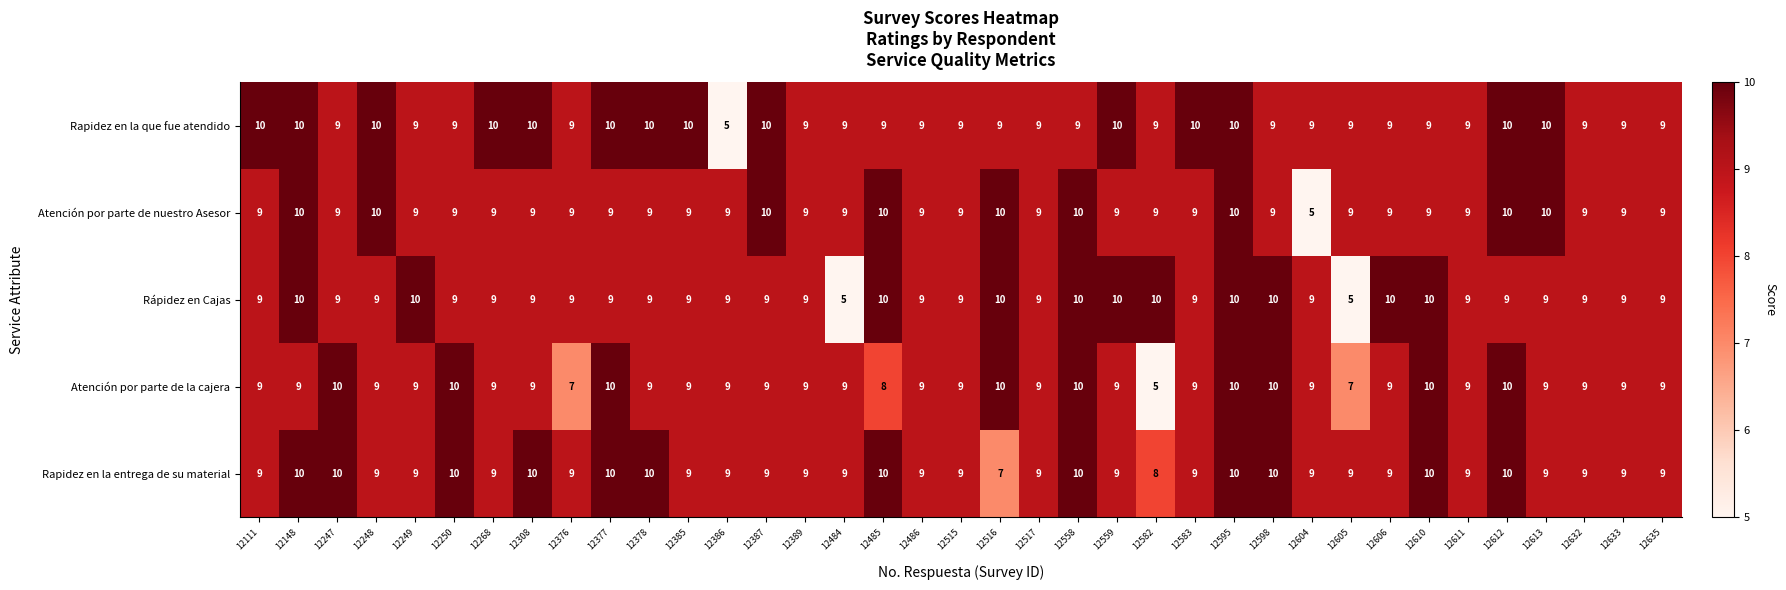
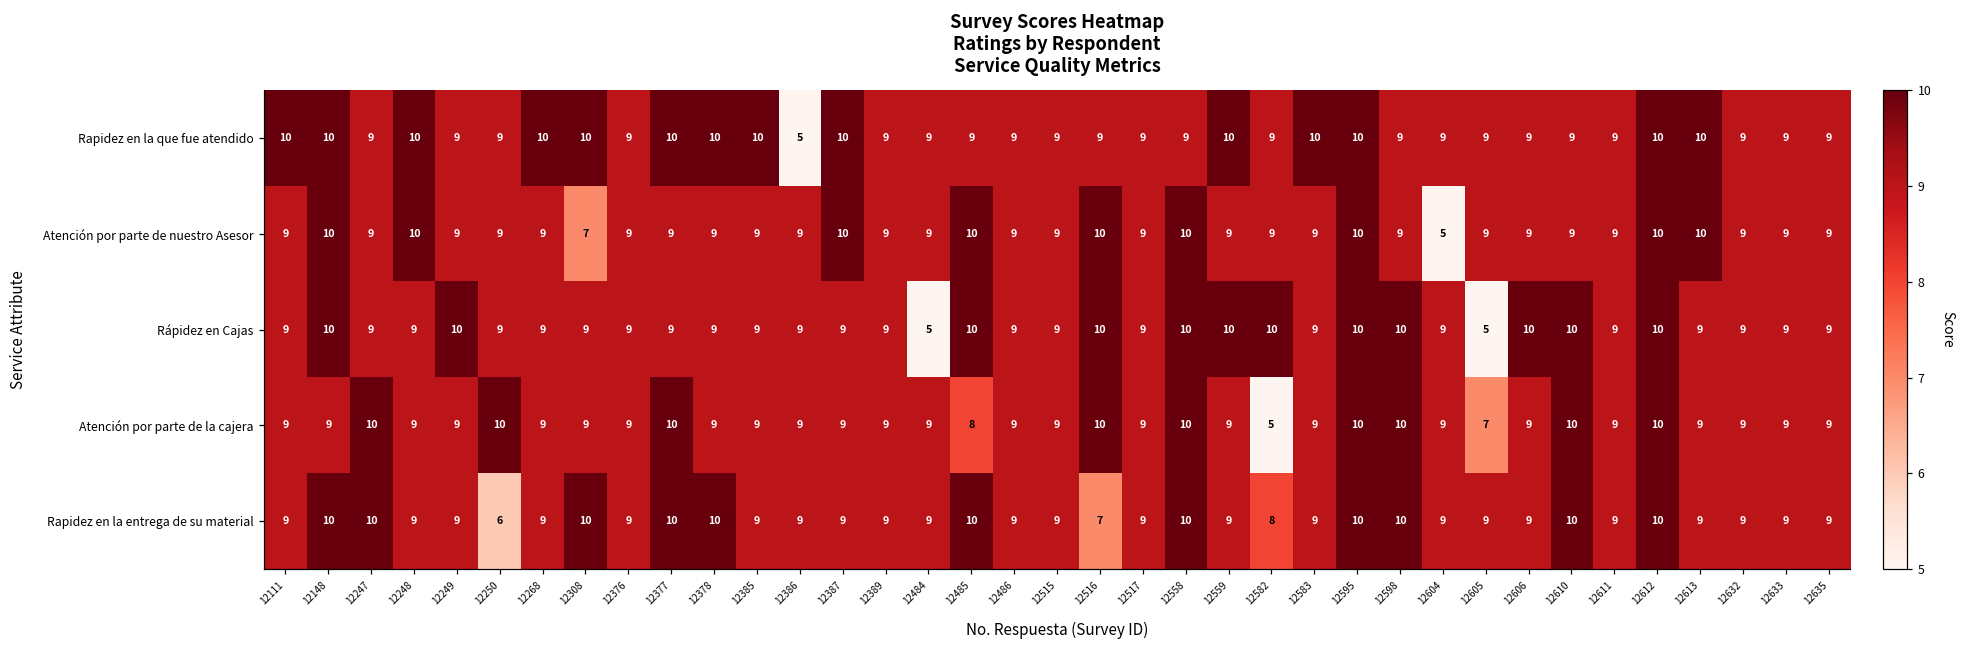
Atención por parte de nuestro Asesor, 12308: 9 -> 7
Rápidez en Cajas, 12612: 9 -> 10
Atención por parte de la cajera, 12376: 7 -> 9
Rapidez en la entrega de su material, 12250: 10 -> 6
